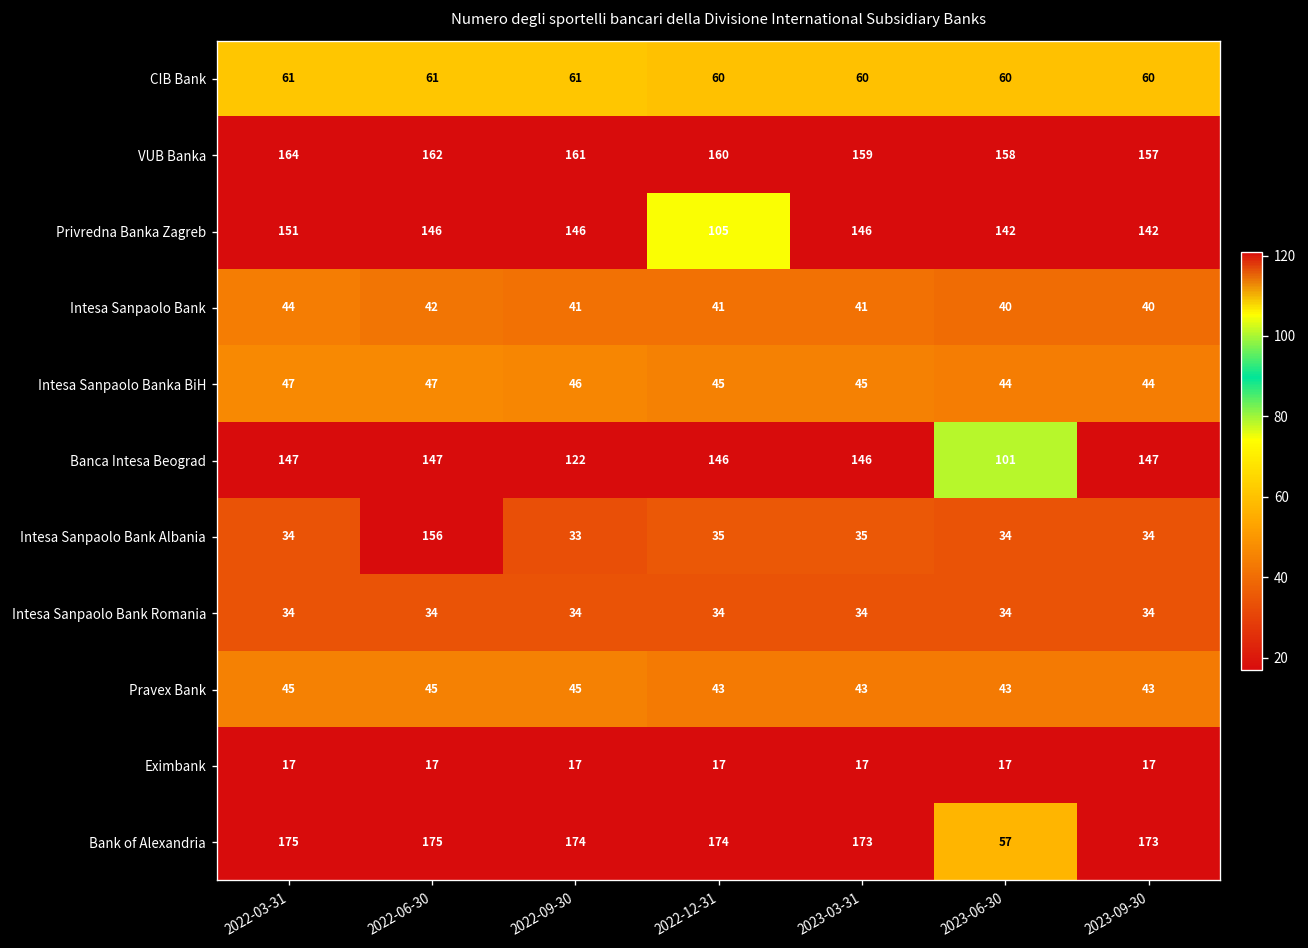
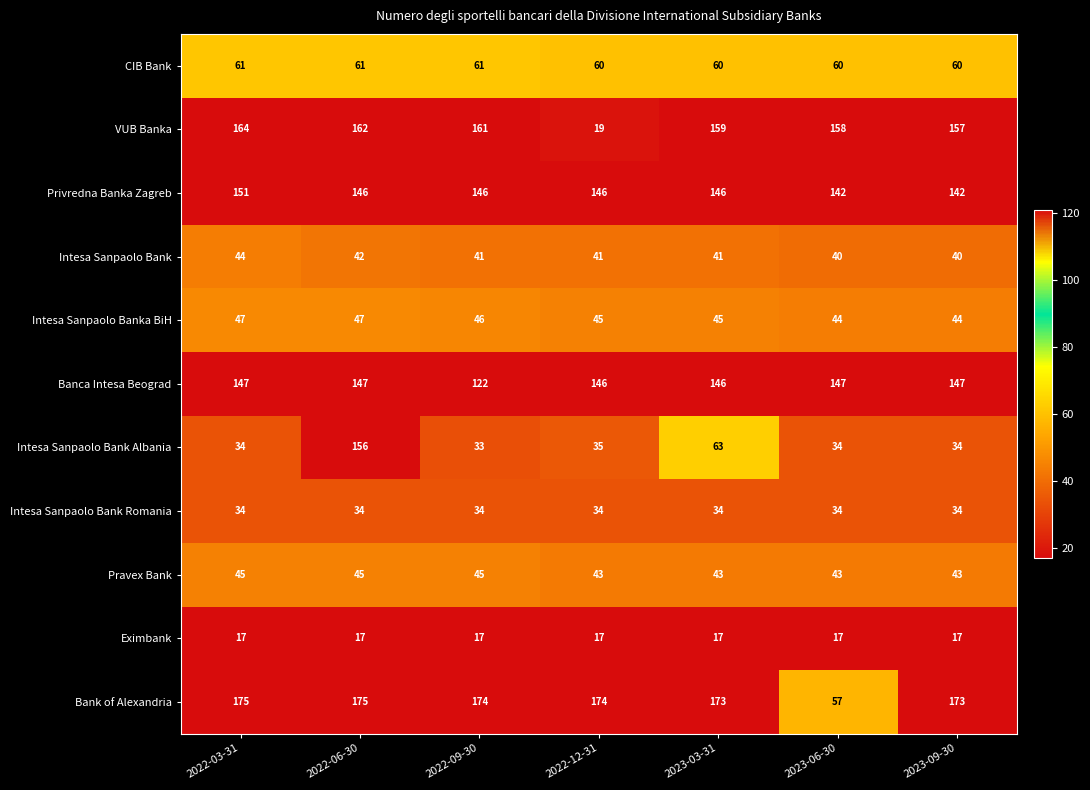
VUB Banka, 2022-12-31: 160 -> 19
Privredna Banka Zagreb, 2022-12-31: 105 -> 146
Banca Intesa Beograd, 2023-06-30: 101 -> 147
Intesa Sanpaolo Bank Albania, 2023-03-31: 35 -> 63
